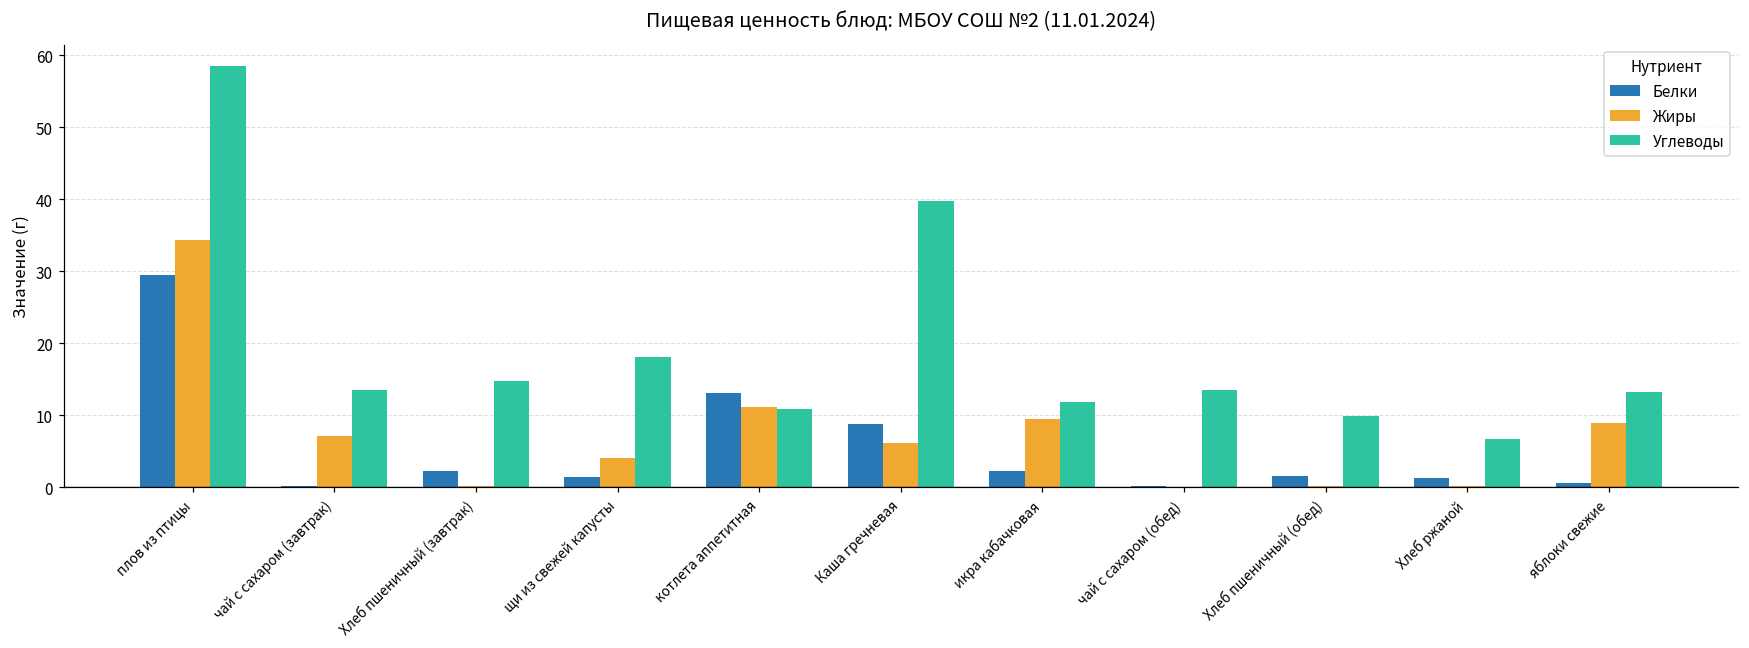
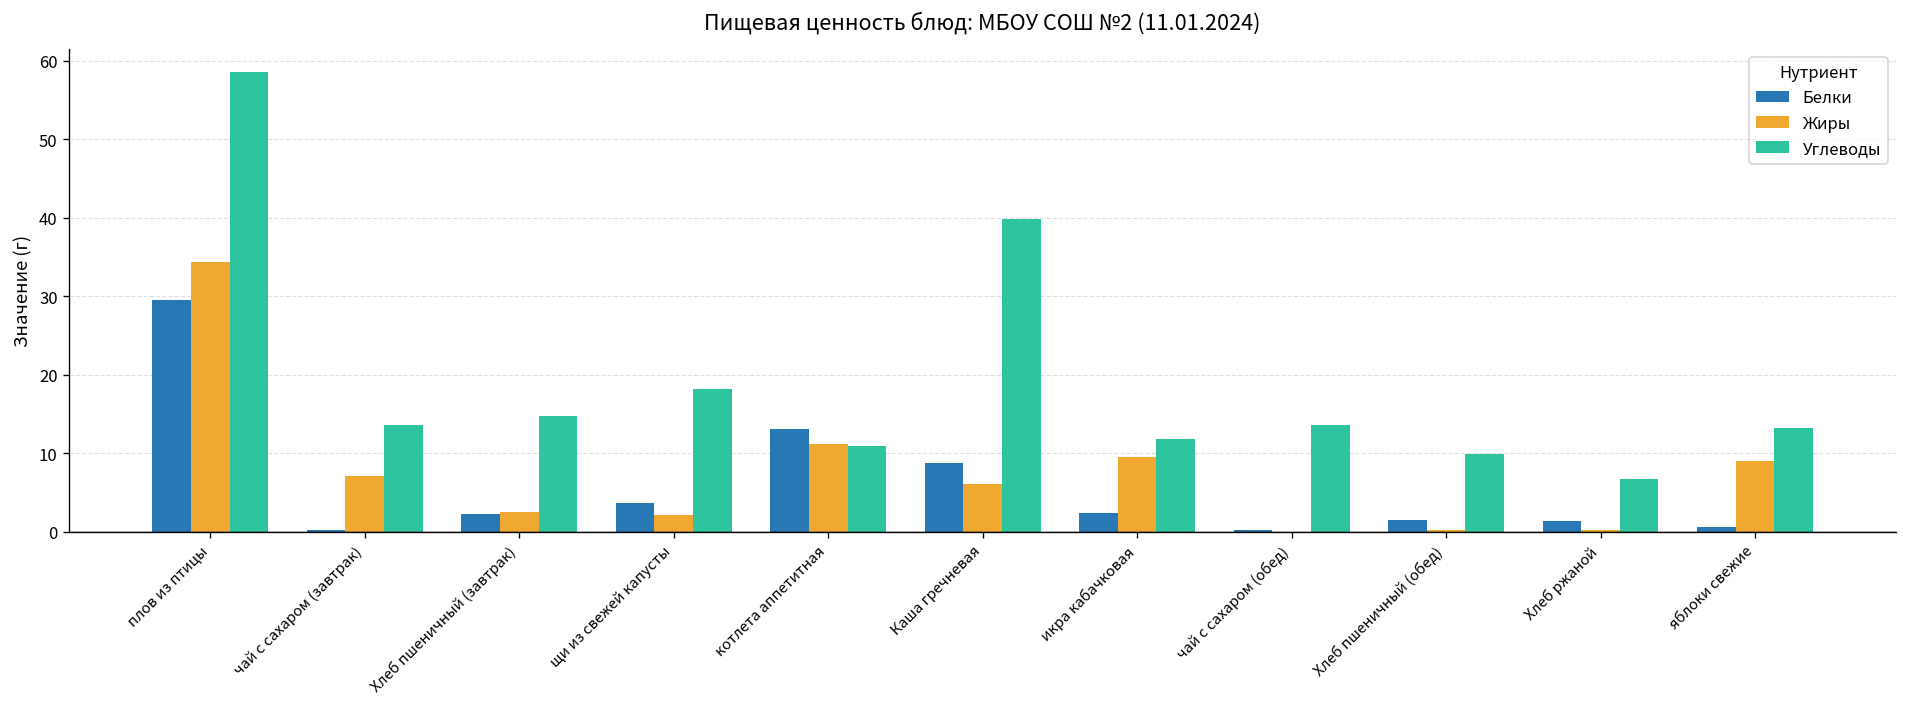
Жиры, Хлеб пшеничный (завтрак): 0 -> 2
Белки, щи из свежей капусты: 1 -> 4
Жиры, щи из свежей капусты: 4 -> 2
